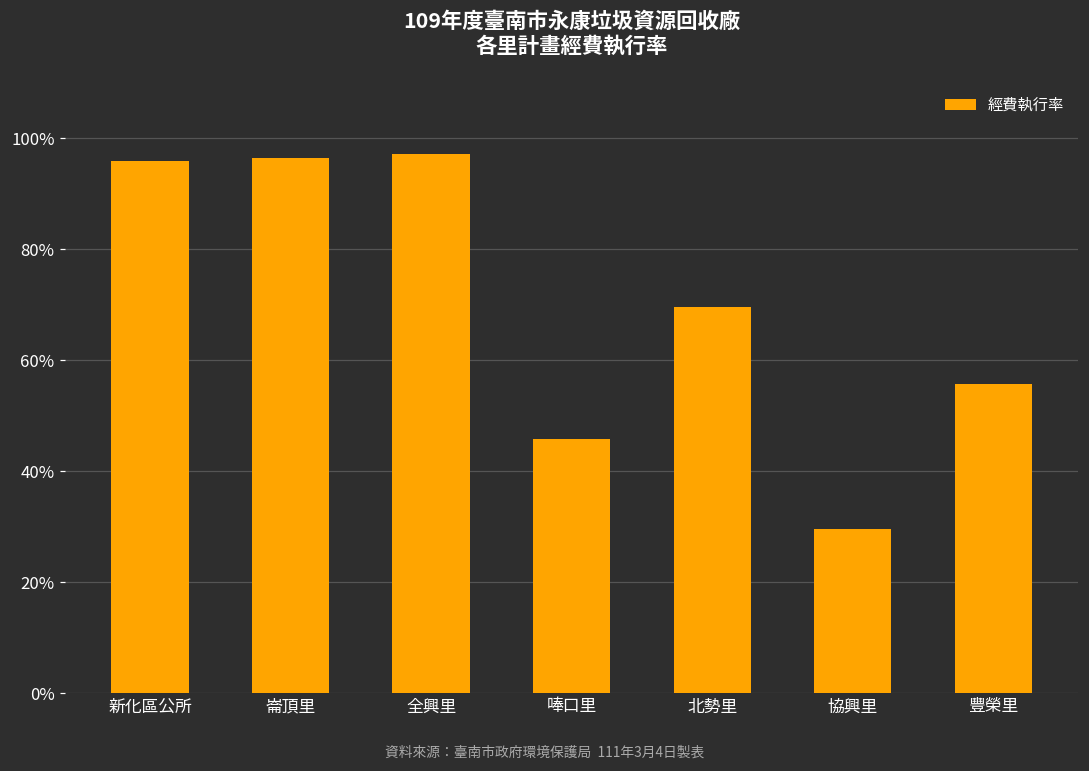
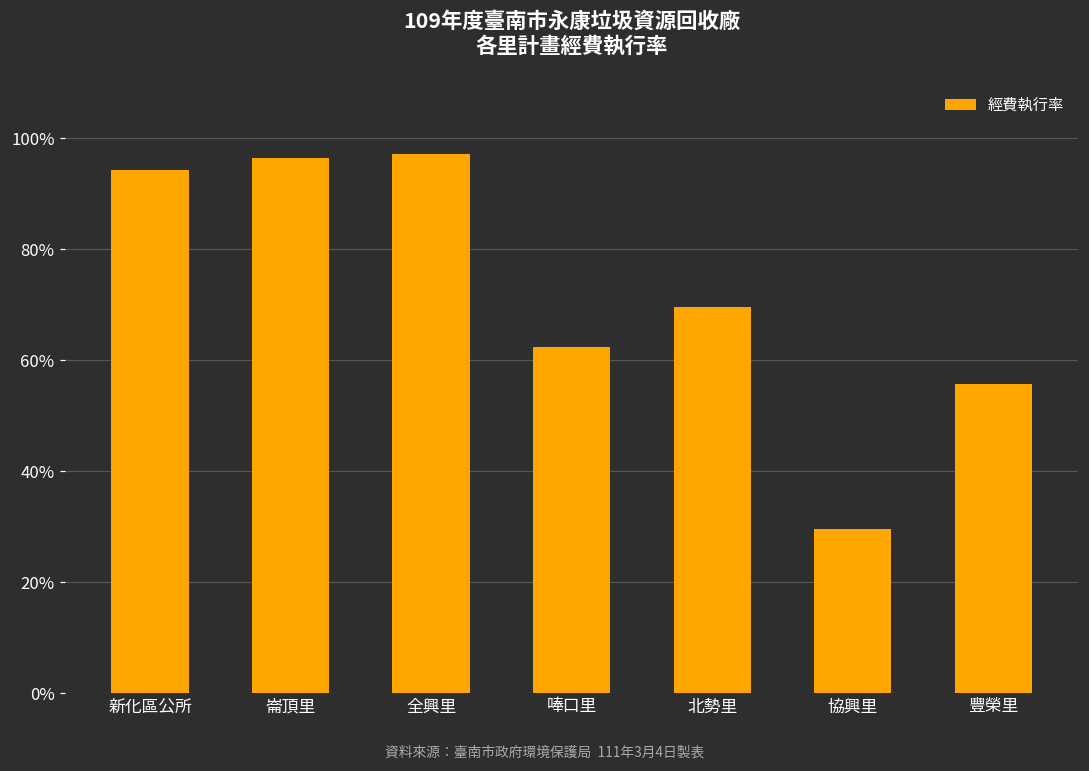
新化區公所: 96% -> 94%
唪口里: 46% -> 62%
